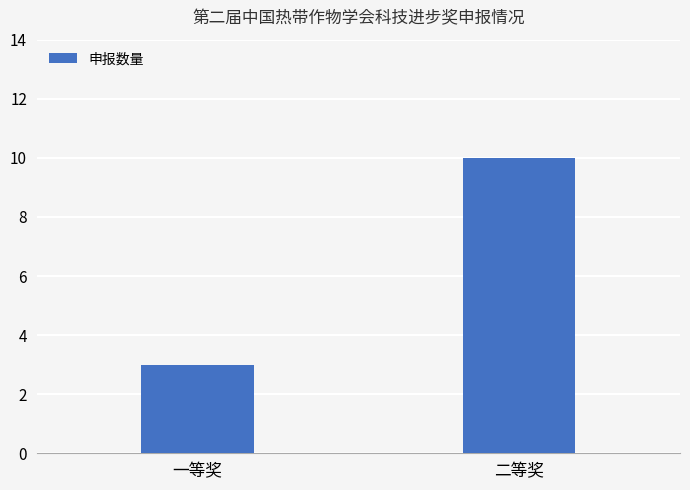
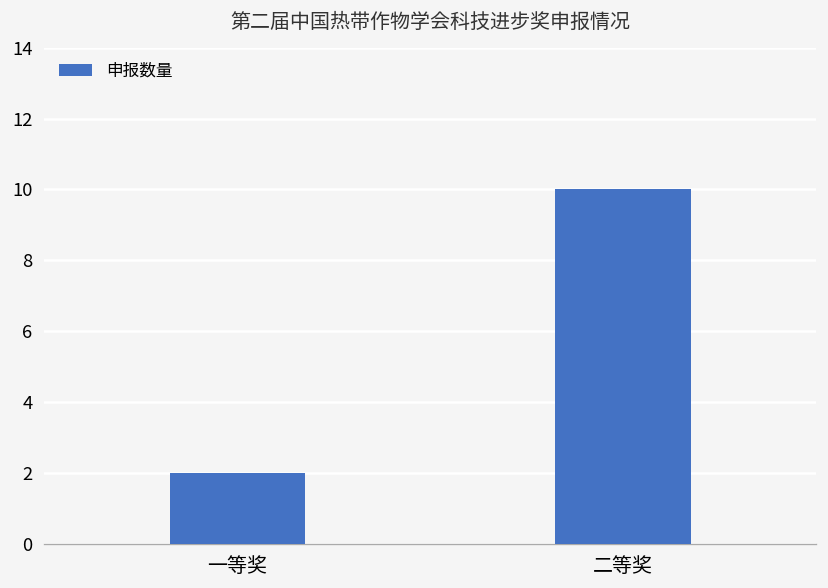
一等奖: 3 -> 2
